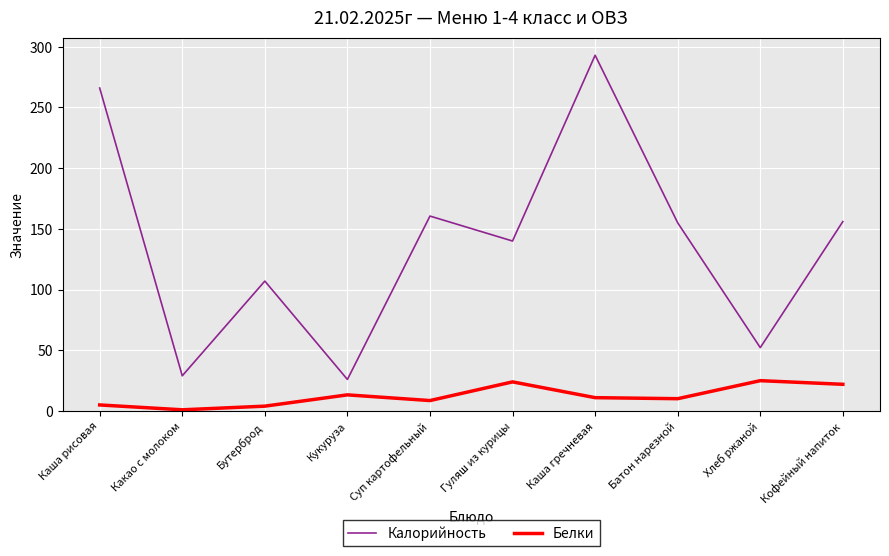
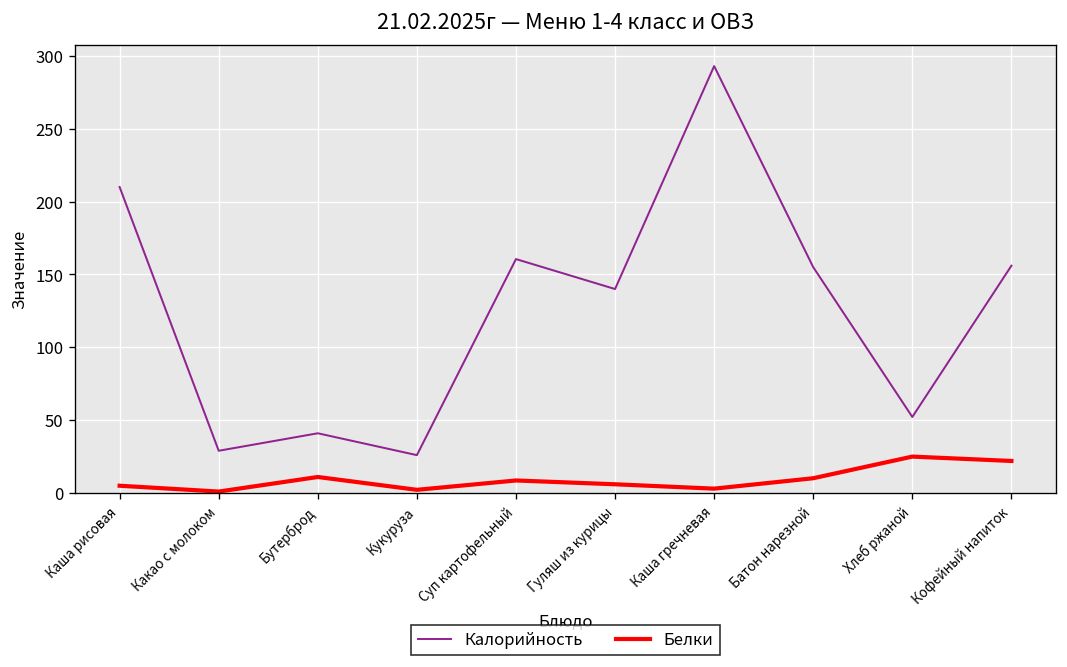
Калорийность, Каша рисовая: 266 -> 210
Калорийность, Бутерброд: 107 -> 41
Белки, Бутерброд: 4 -> 11
Белки, Кукуруза: 13 -> 2
Белки, Гуляш из курицы: 24 -> 6
Белки, Каша гречневая: 11 -> 3
